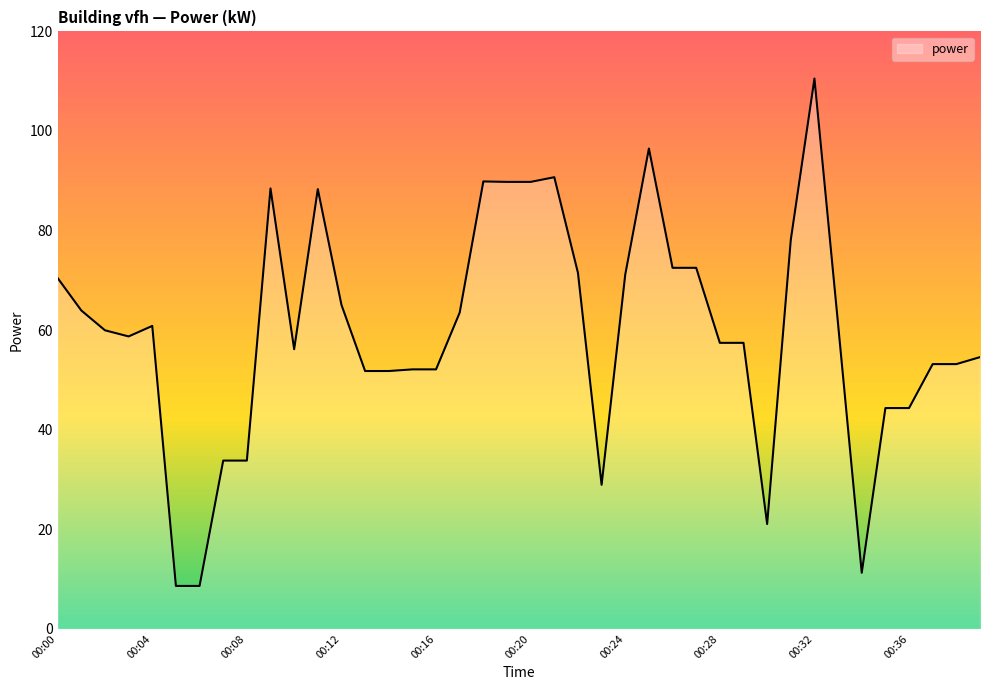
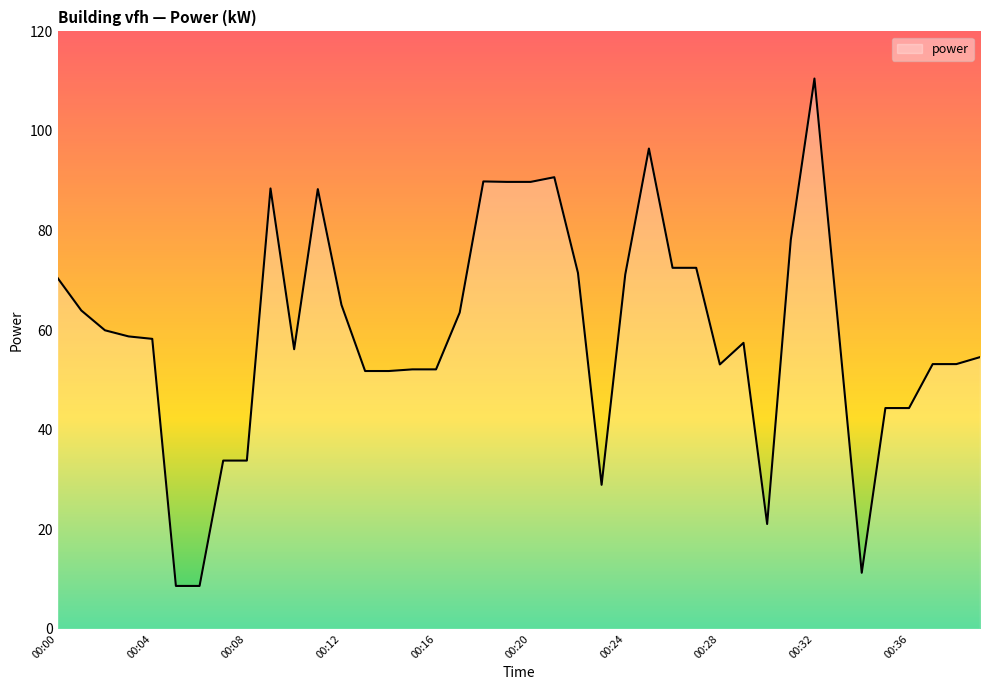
00:04: 61 -> 58
00:28: 57 -> 53
